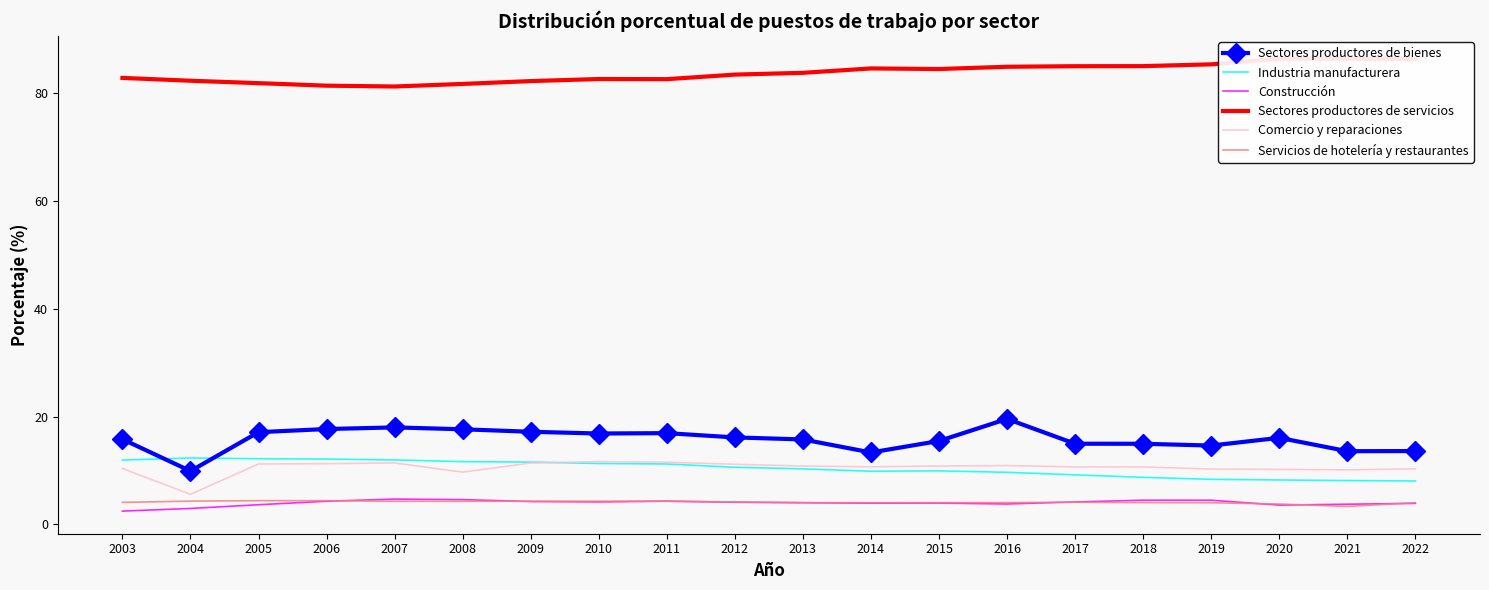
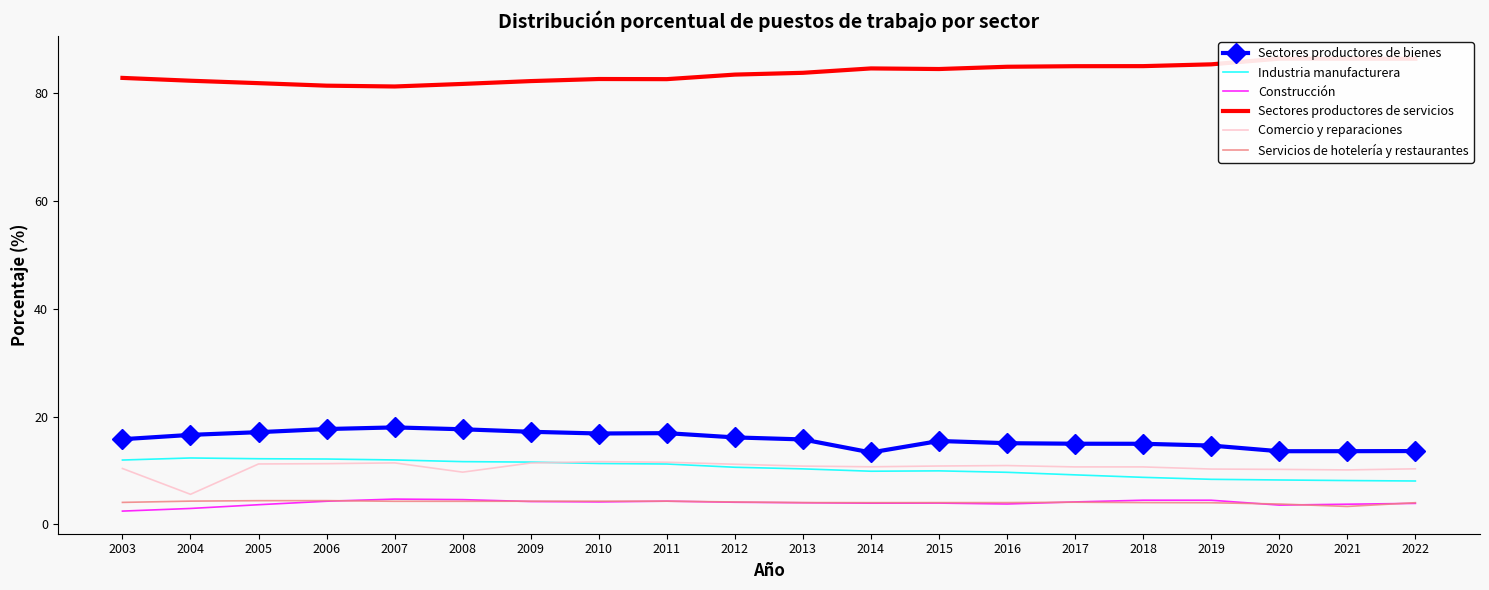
Sectores productores de bienes, 2004: 10 -> 17
Sectores productores de bienes, 2016: 20 -> 15
Sectores productores de bienes, 2020: 16 -> 14
